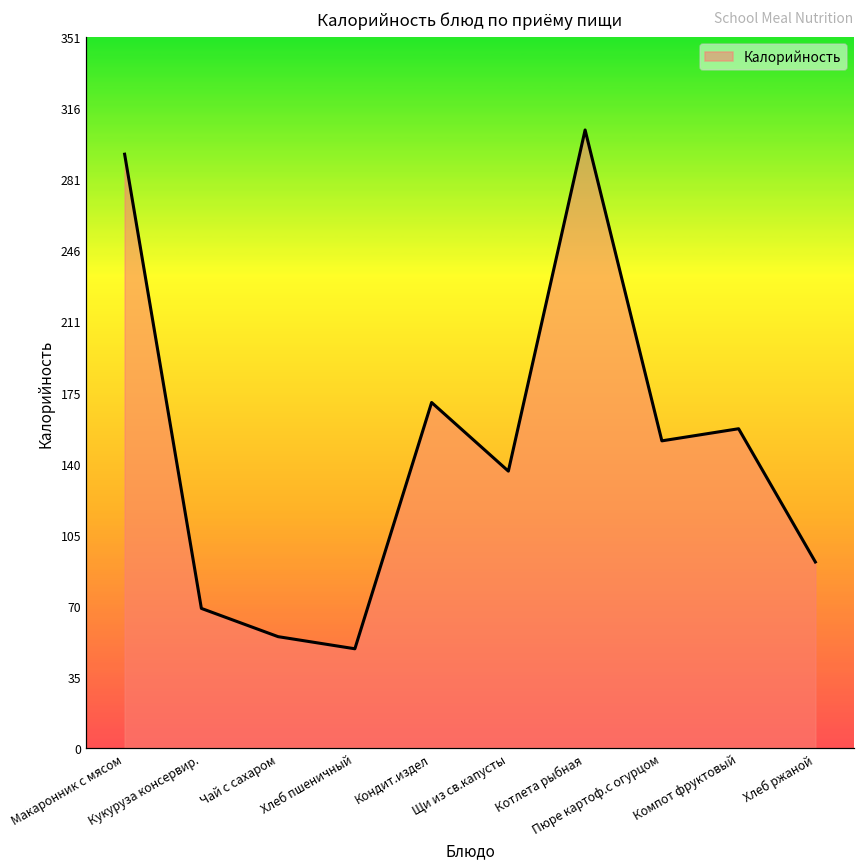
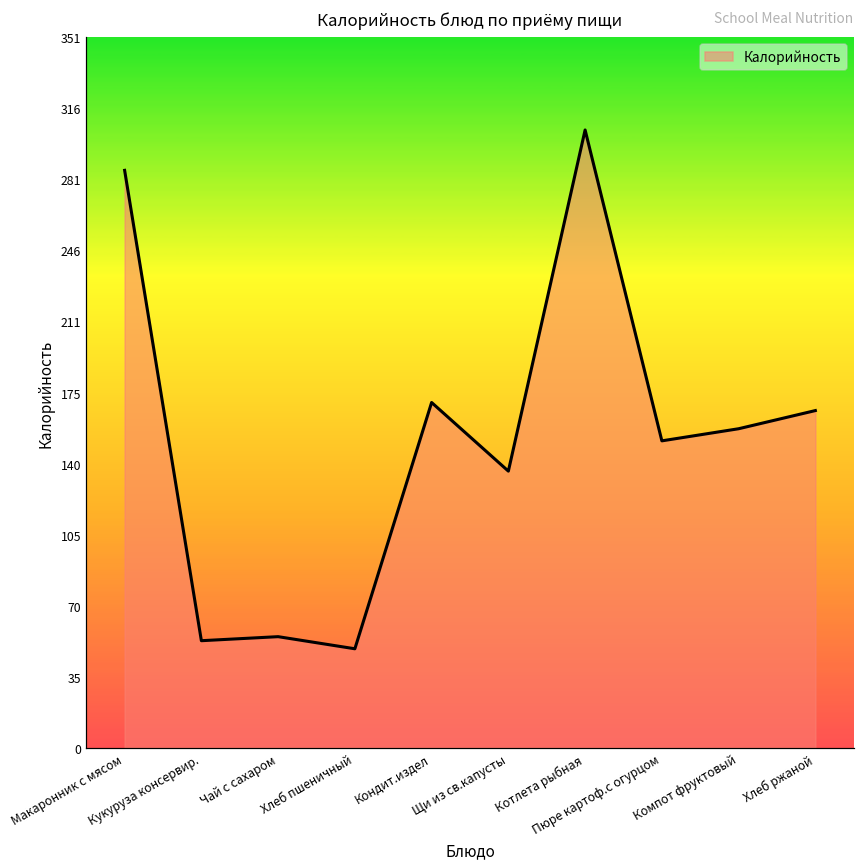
Макаронник с мясом: 294 -> 286
Кукуруза консервир.: 69 -> 53
Хлеб ржаной: 92 -> 167
